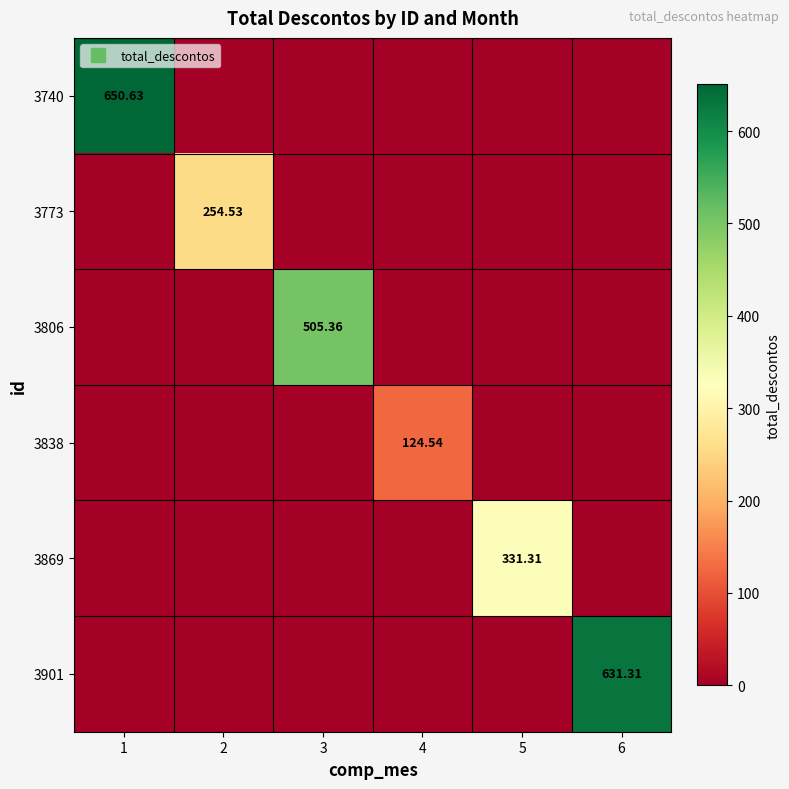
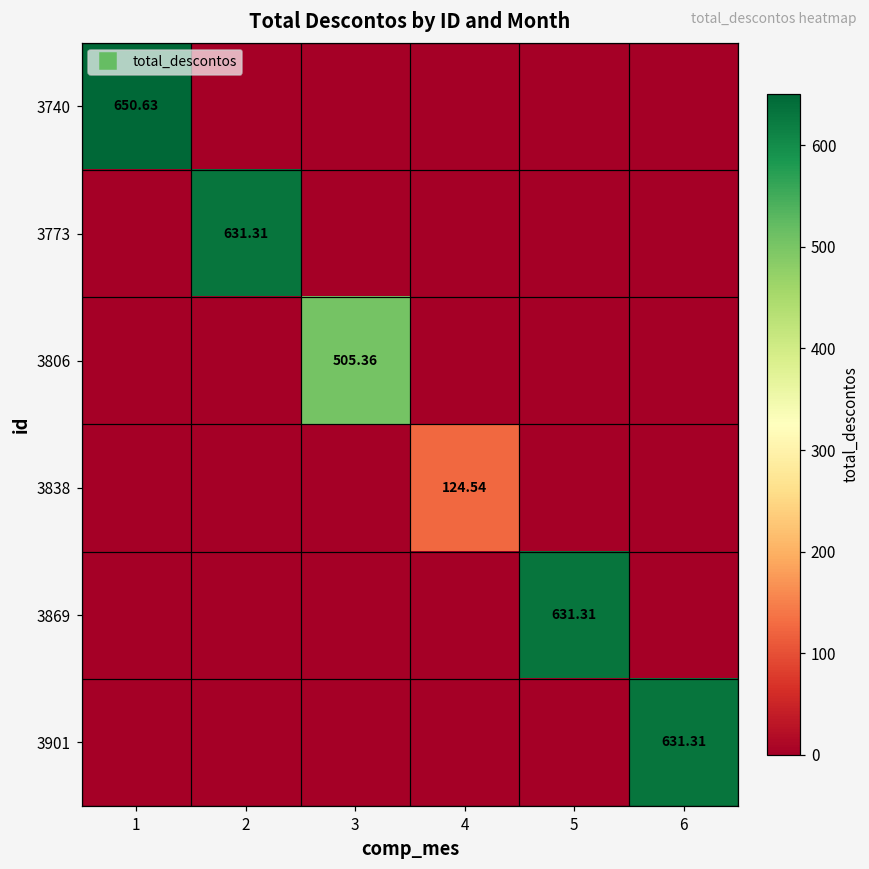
3773, 2: 254.53 -> 631.31
3869, 5: 331.31 -> 631.31
